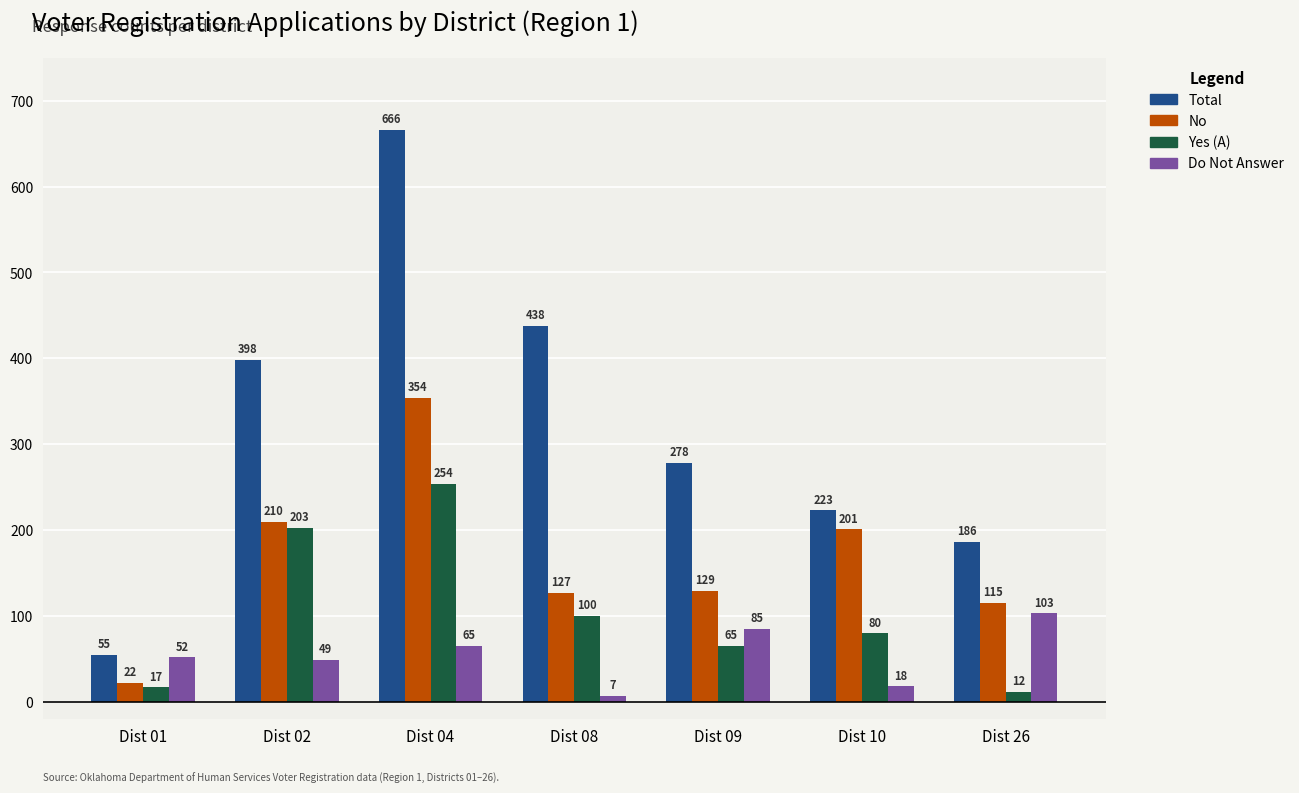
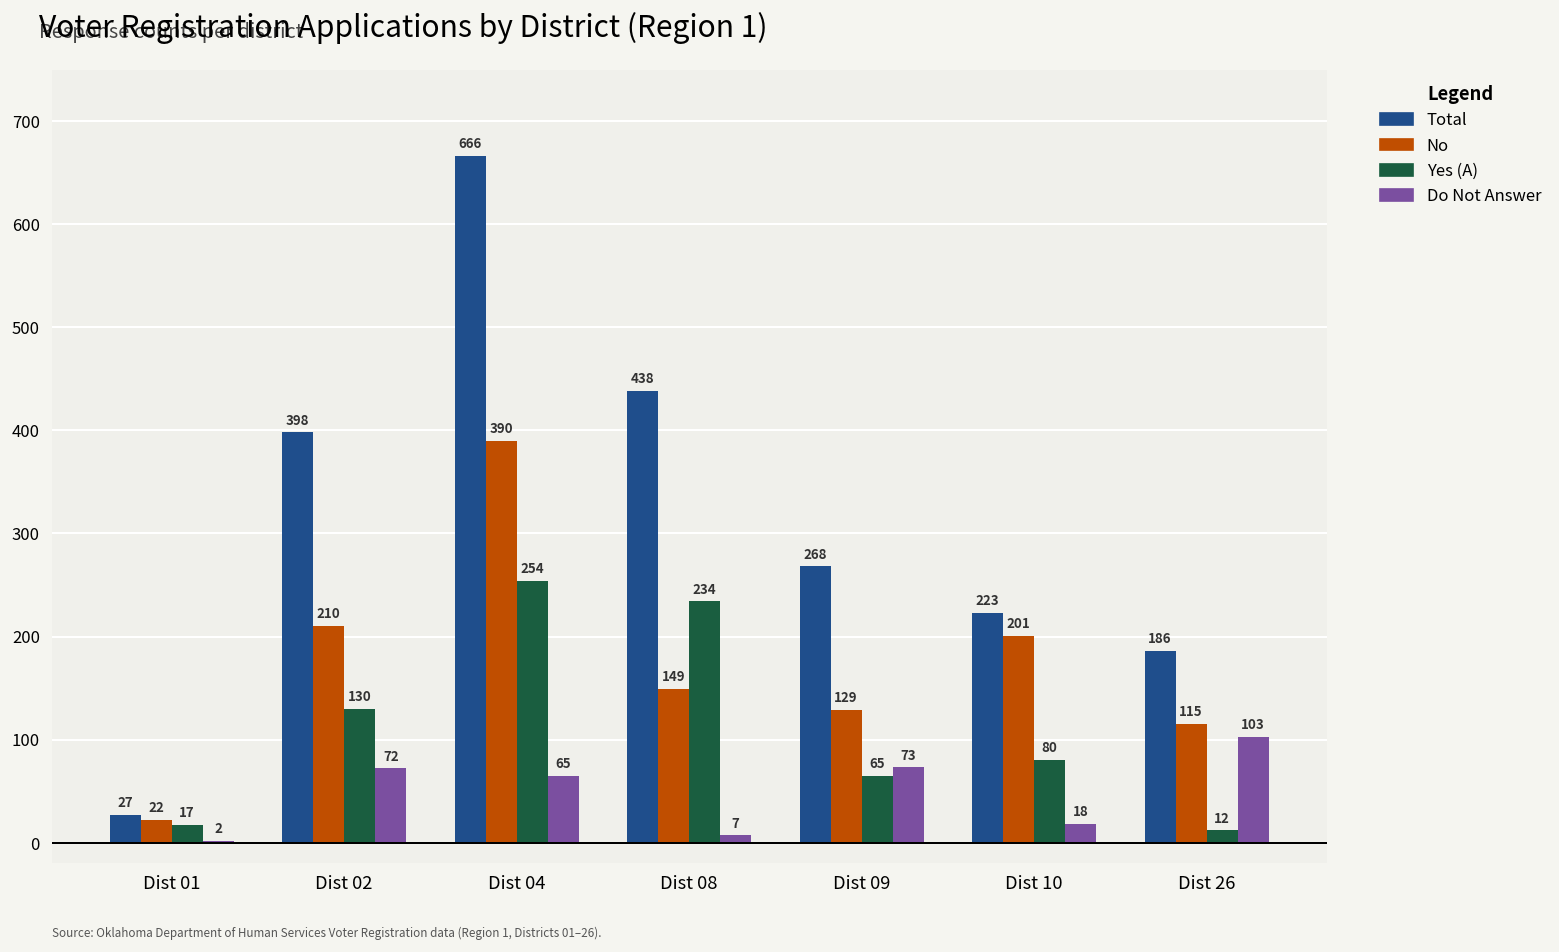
Total, Dist 01: 55 -> 27
Do Not Answer, Dist 01: 52 -> 2
Yes (A), Dist 02: 203 -> 130
Do Not Answer, Dist 02: 49 -> 72
No, Dist 04: 354 -> 390
No, Dist 08: 127 -> 149
Yes (A), Dist 08: 100 -> 234
Total, Dist 09: 278 -> 268
Do Not Answer, Dist 09: 85 -> 73
